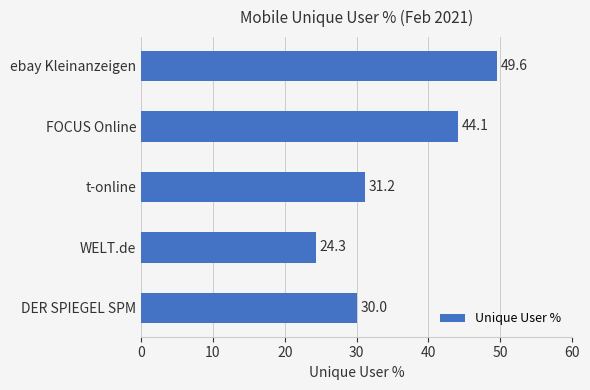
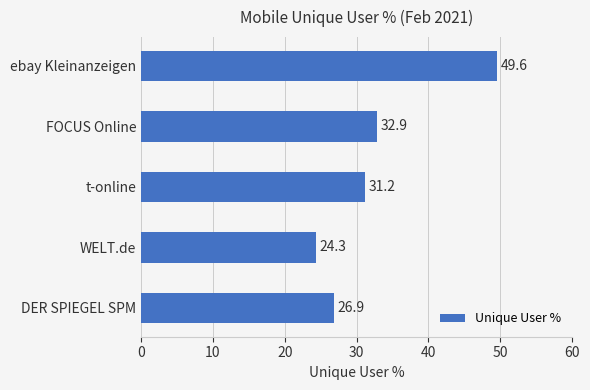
FOCUS Online: 44.1 -> 32.9
DER SPIEGEL SPM: 30.0 -> 26.9
